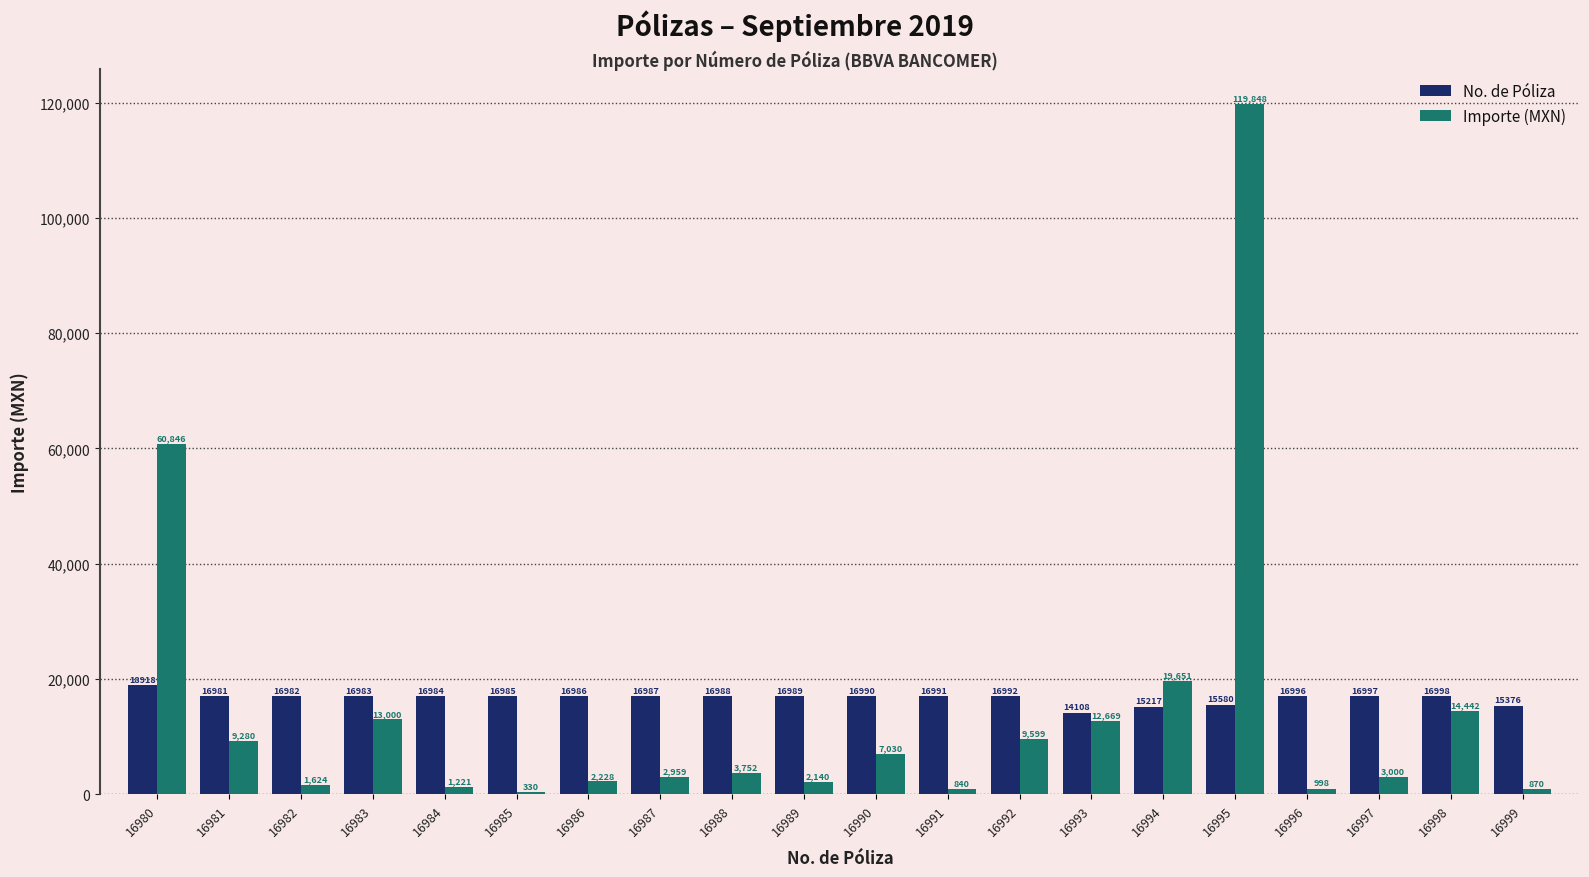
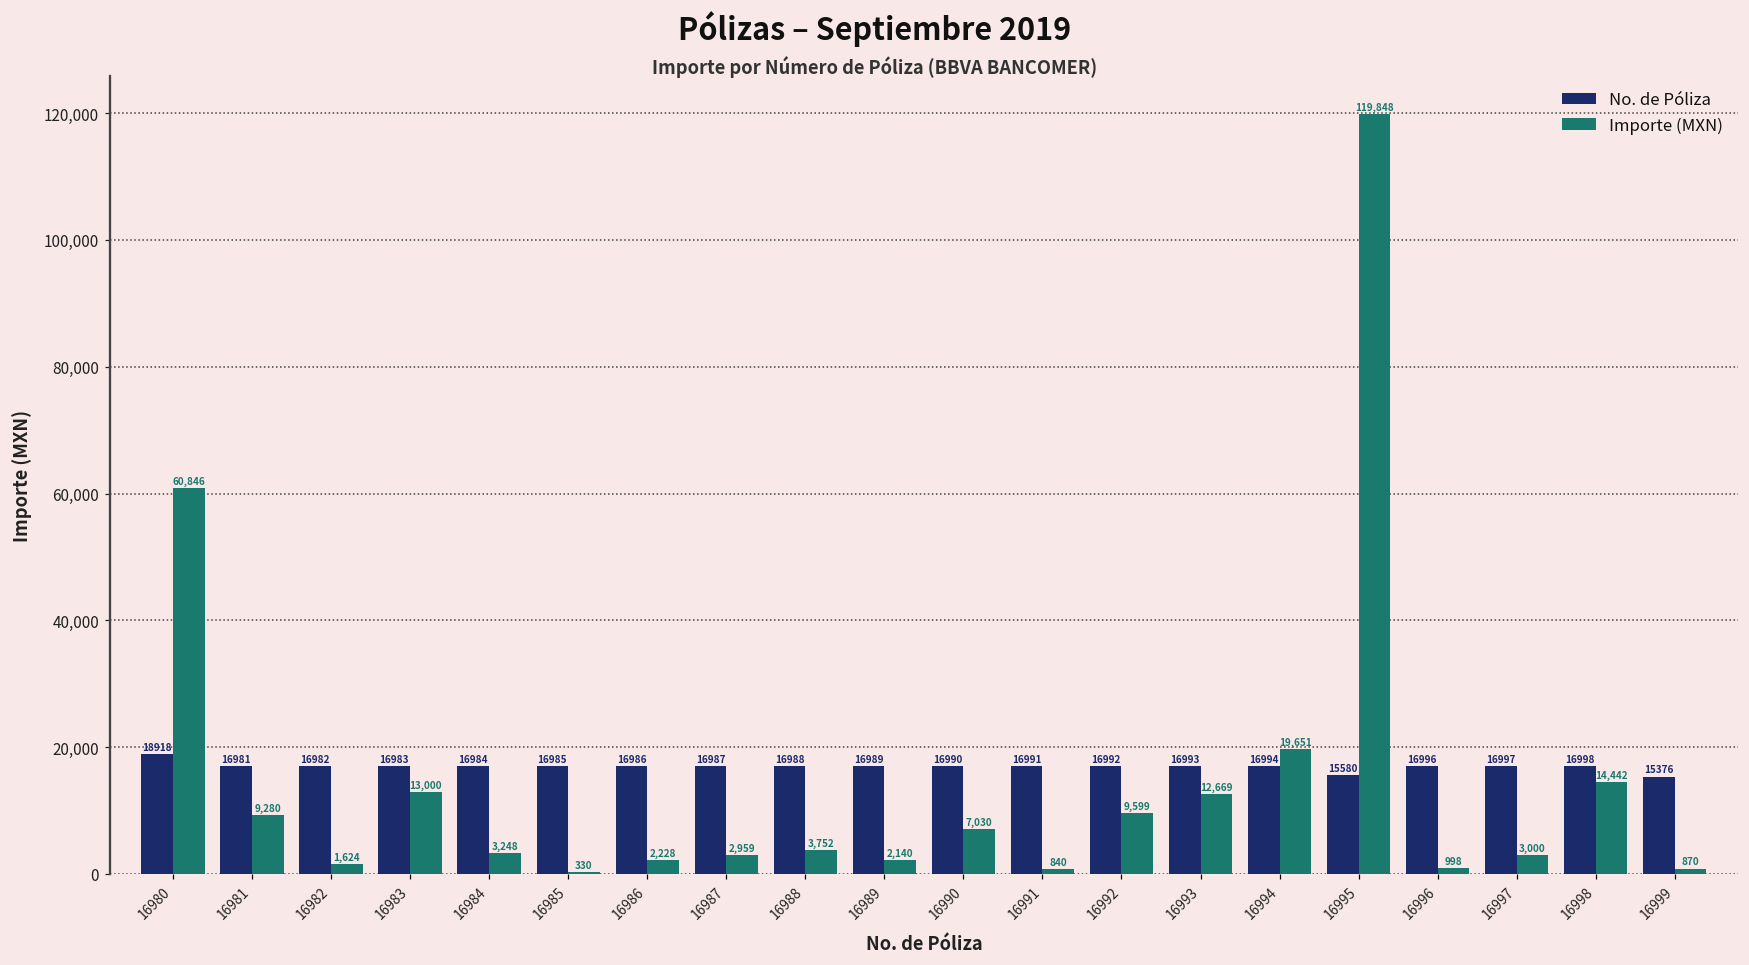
Importe (MXN), 16984: 1,221 -> 3,248
No. de Póliza, 16993: 14108 -> 16993
No. de Póliza, 16994: 15217 -> 16994
